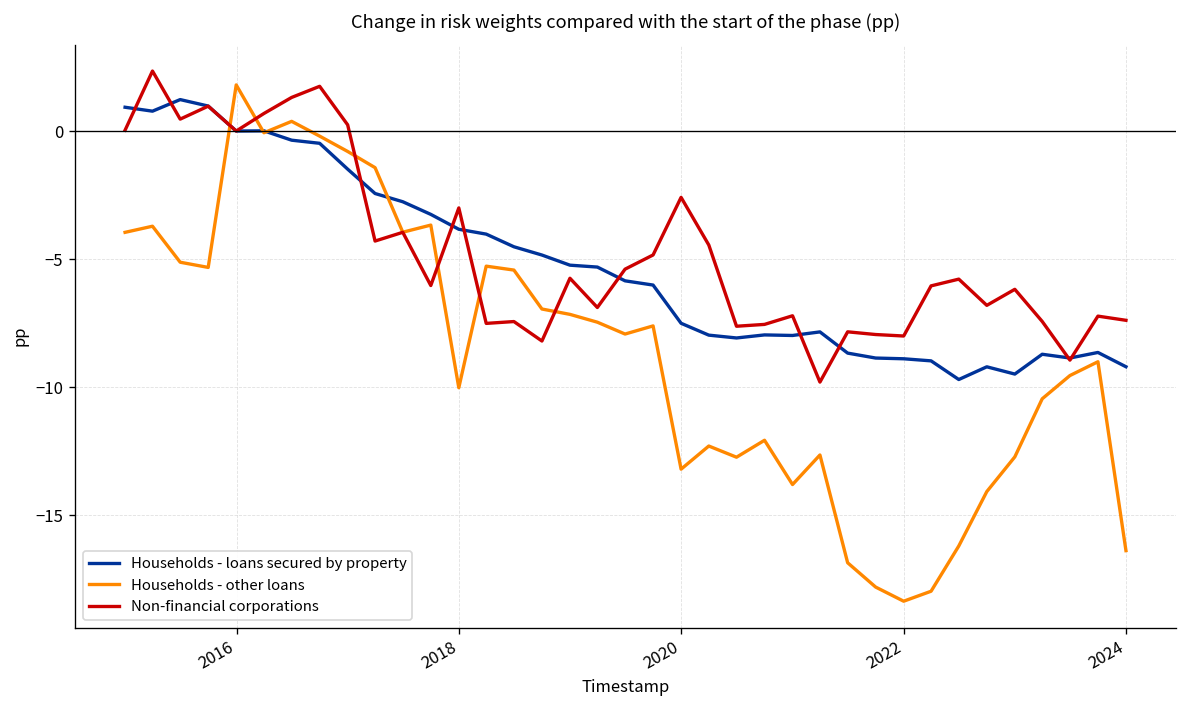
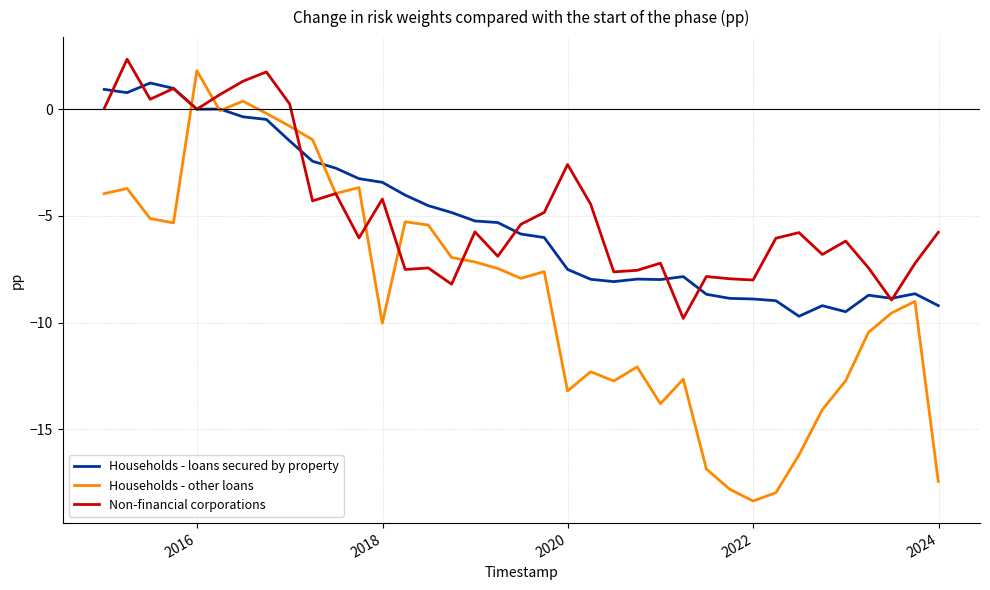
Households - loans secured by property, 2018: -3.8 -> -3.4
Non-financial corporations, 2018: -3.0 -> -4.2
Households - other loans, 2024: -16.4 -> -17.4
Non-financial corporations, 2024: -7.4 -> -5.8
